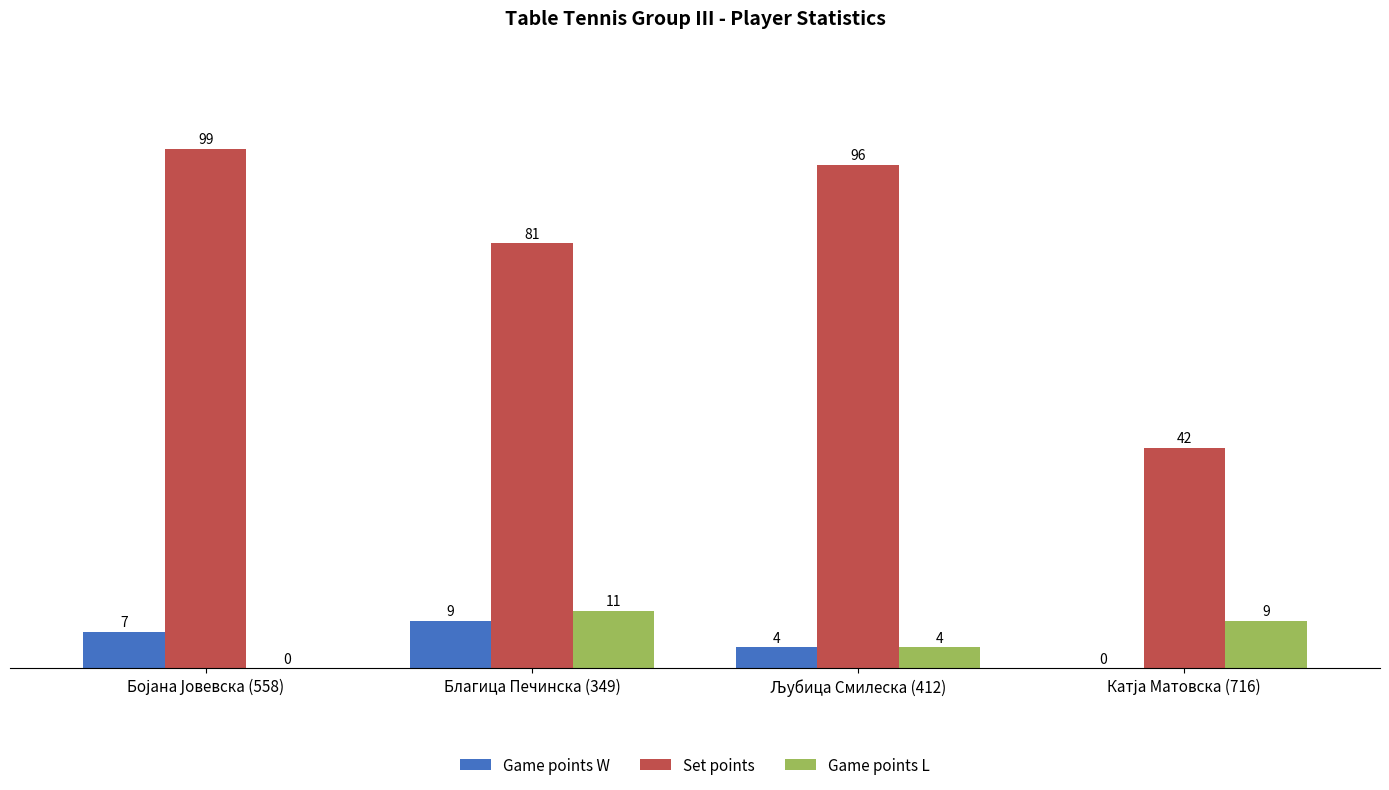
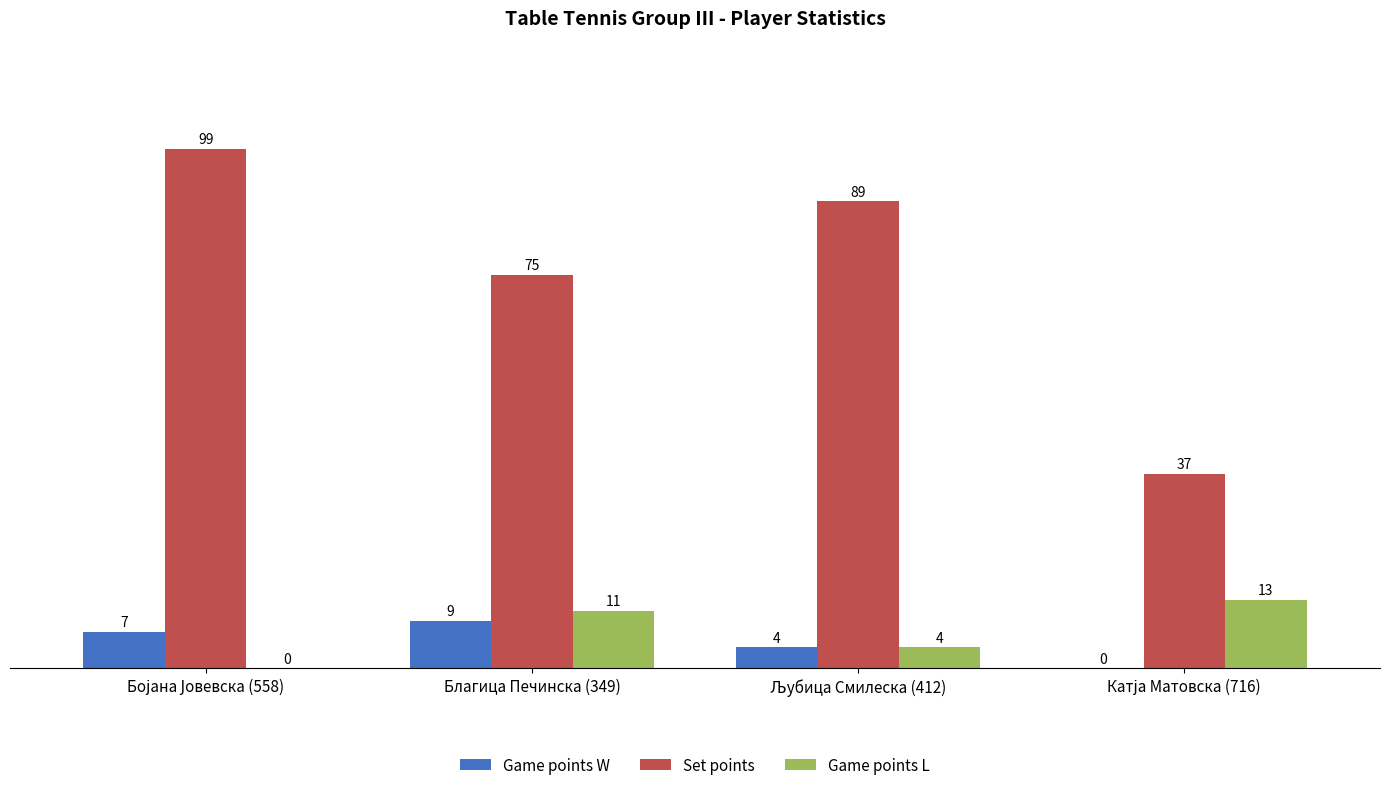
Set points, Благица Печинска (349): 81 -> 75
Set points, Љубица Смилеска (412): 96 -> 89
Set points, Катја Матовска (716): 42 -> 37
Game points L, Катја Матовска (716): 9 -> 13
